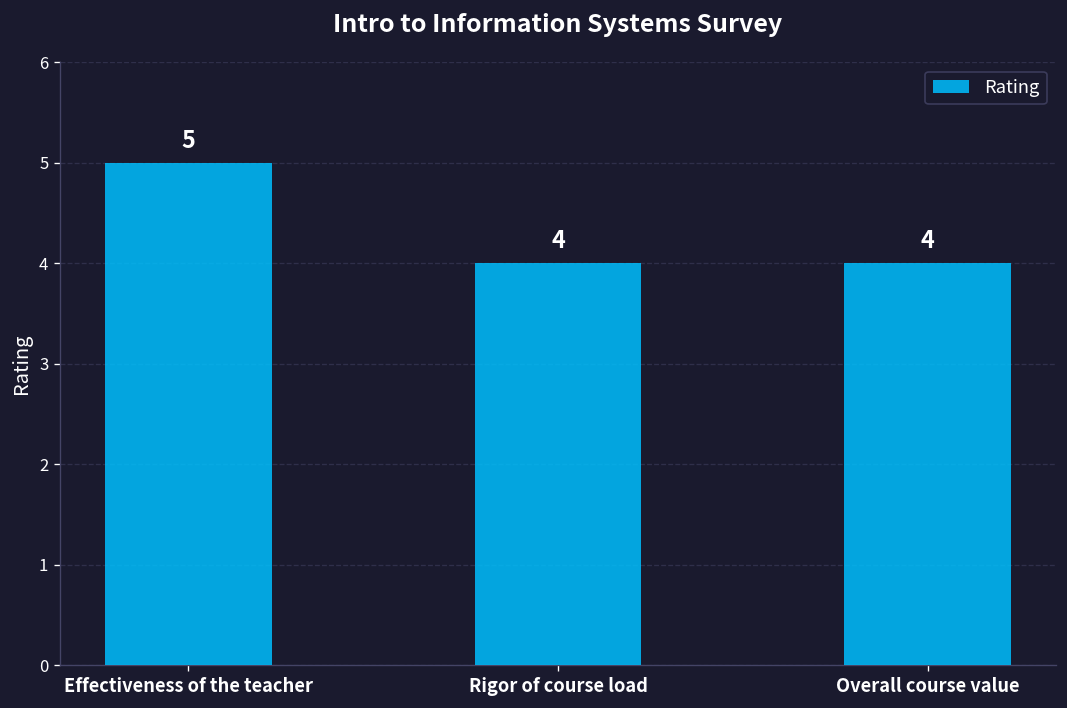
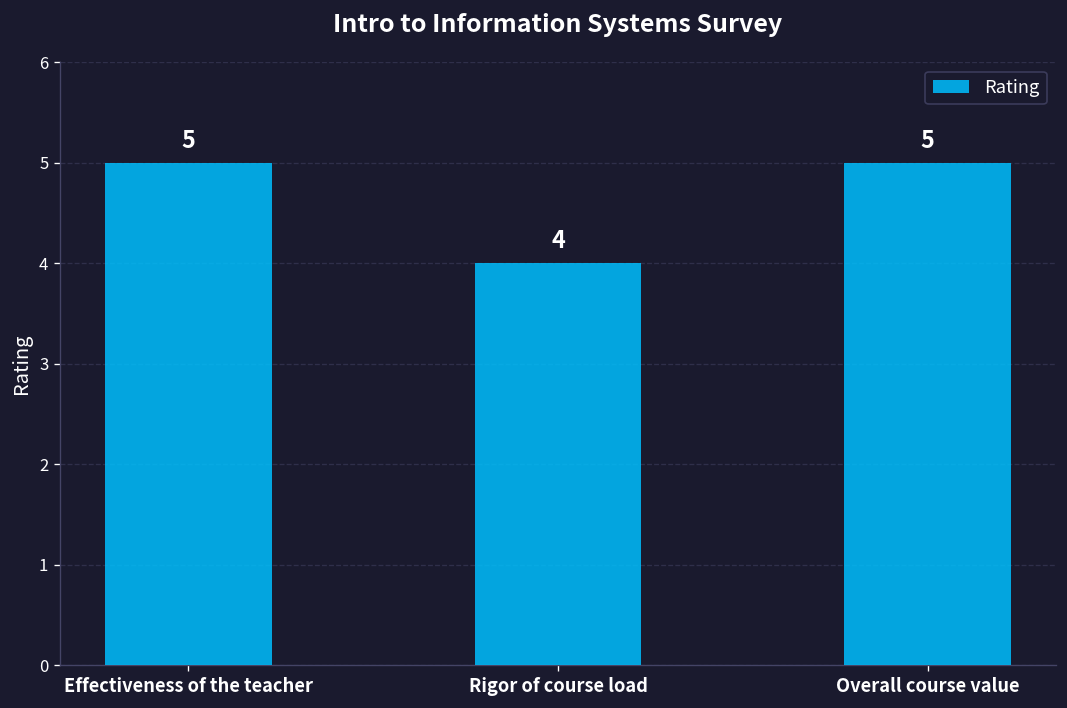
Overall course value: 4 -> 5
